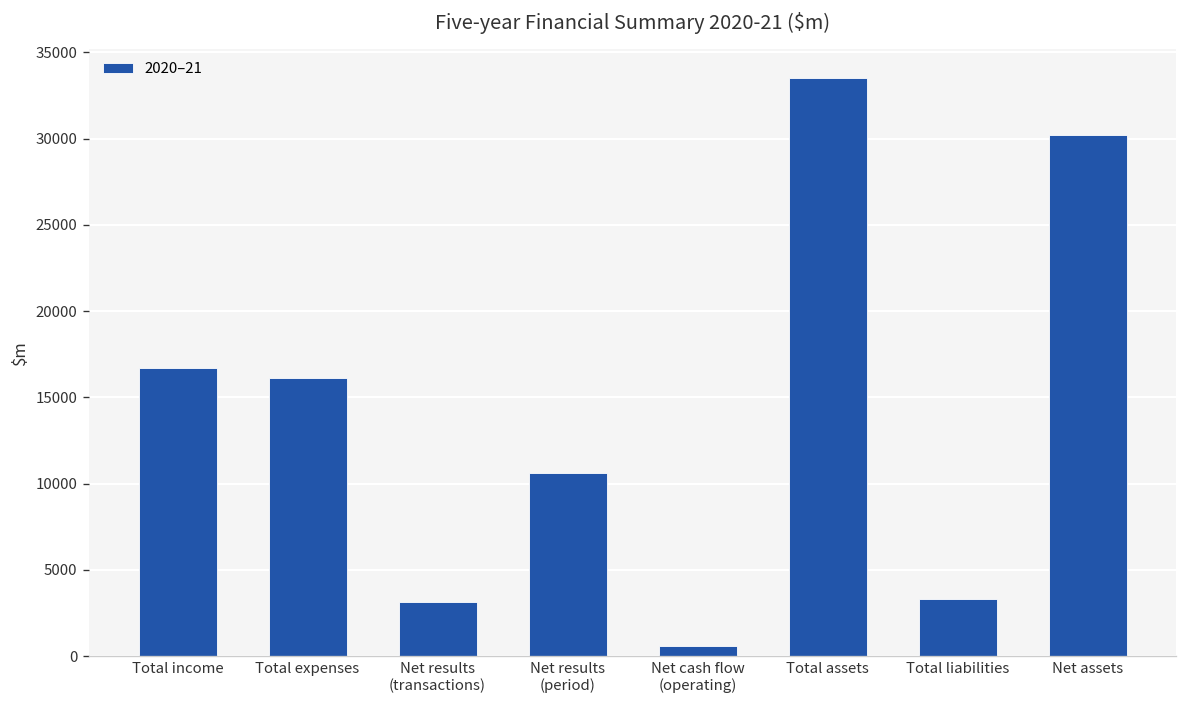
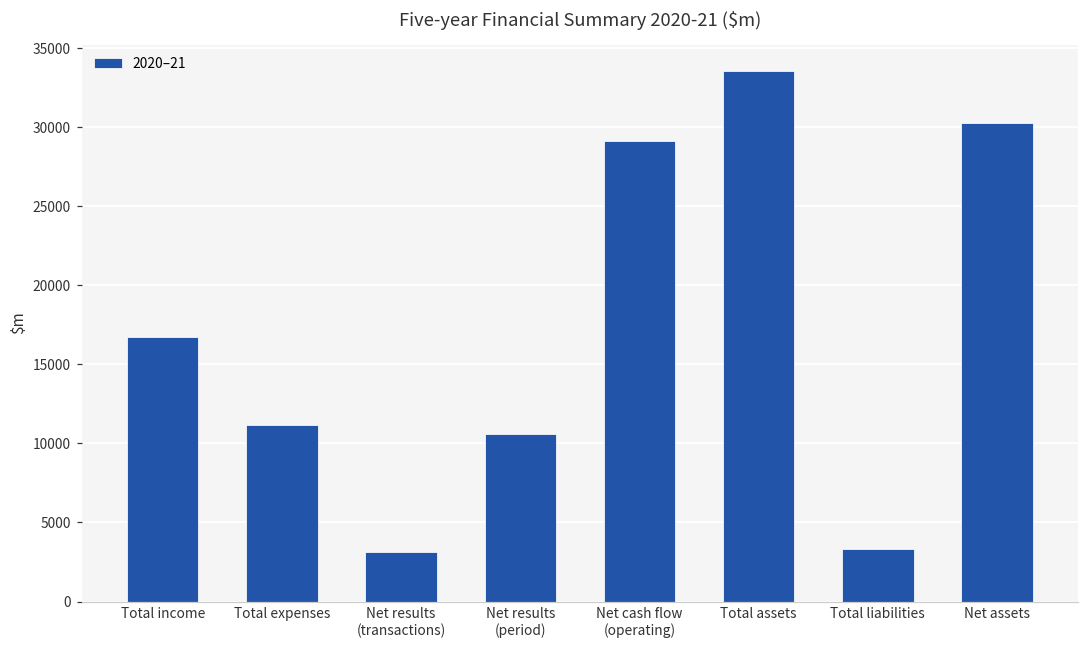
Total expenses: 16100 -> 11200
Net cash flow (operating): 600 -> 29100
